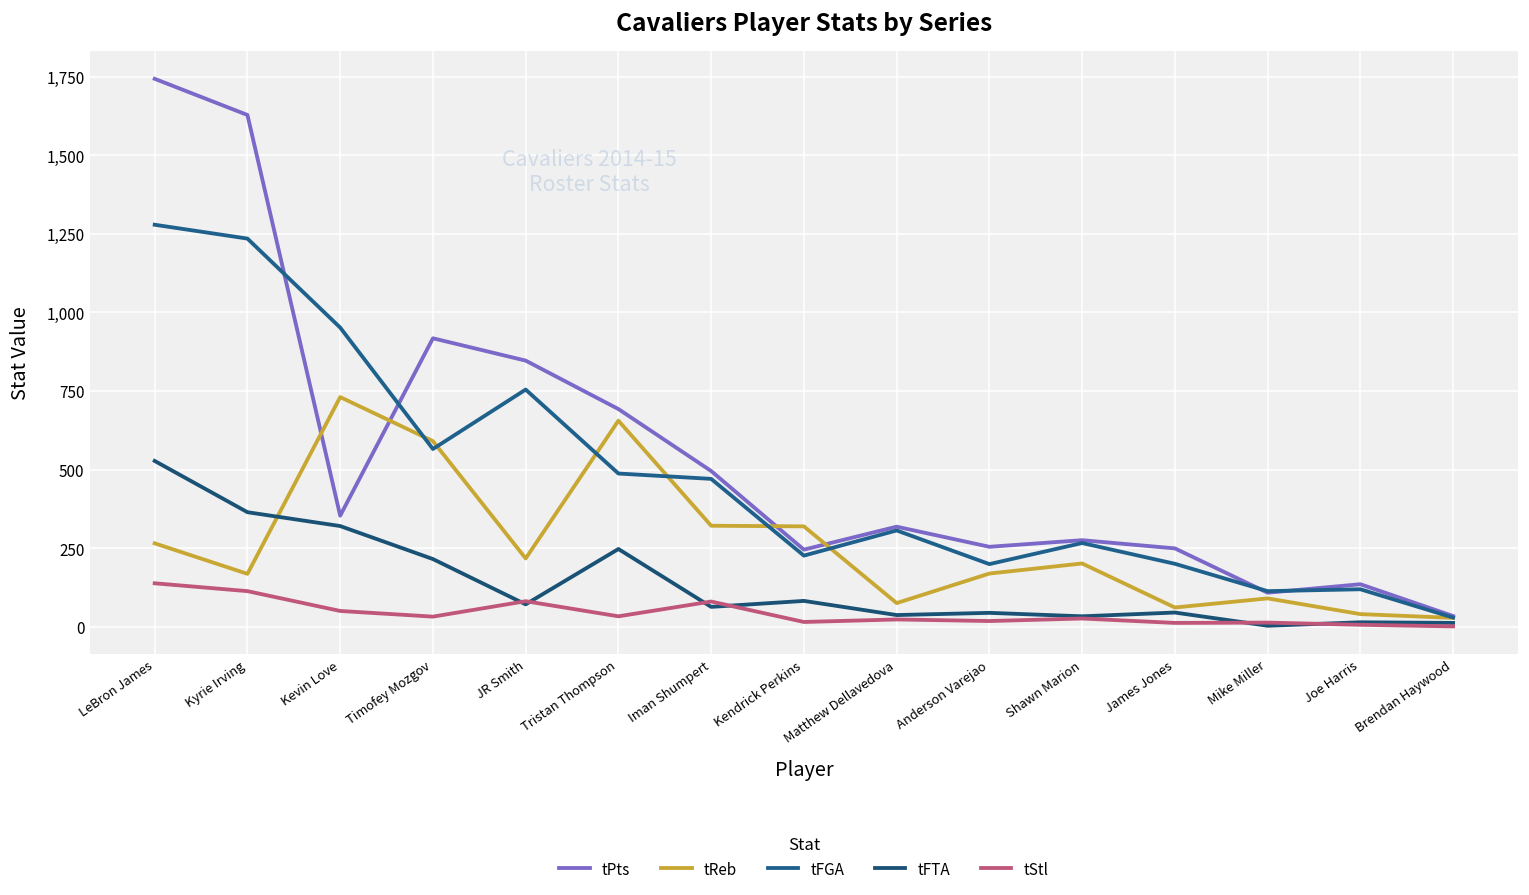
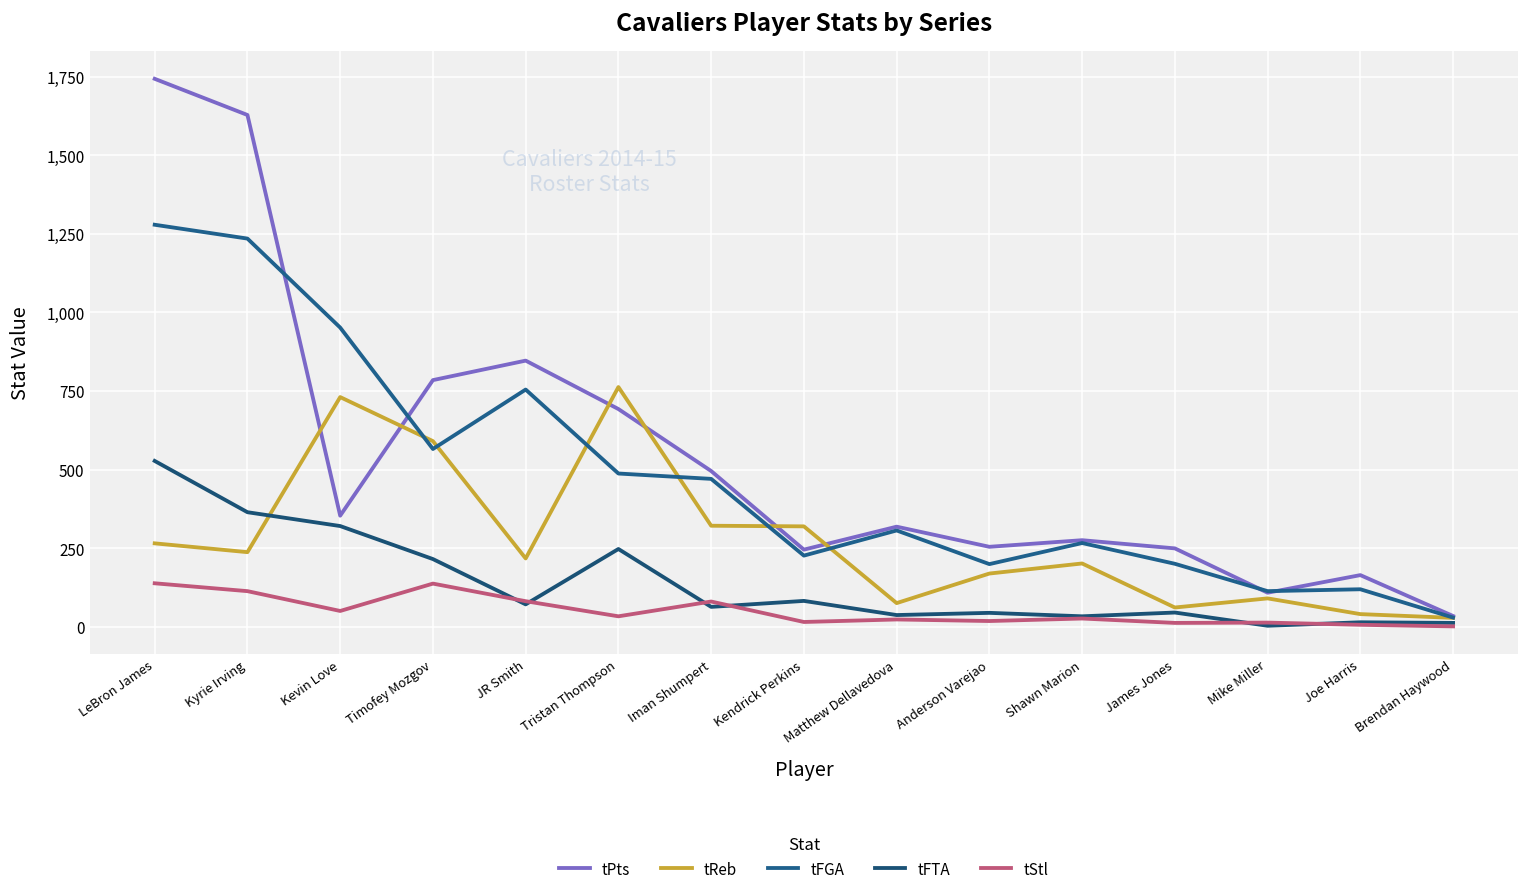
tReb, Kyrie Irving: 170 -> 240
tPts, Timofey Mozgov: 920 -> 790
tStl, Timofey Mozgov: 30 -> 140
tReb, Tristan Thompson: 660 -> 760
tPts, Joe Harris: 140 -> 170
